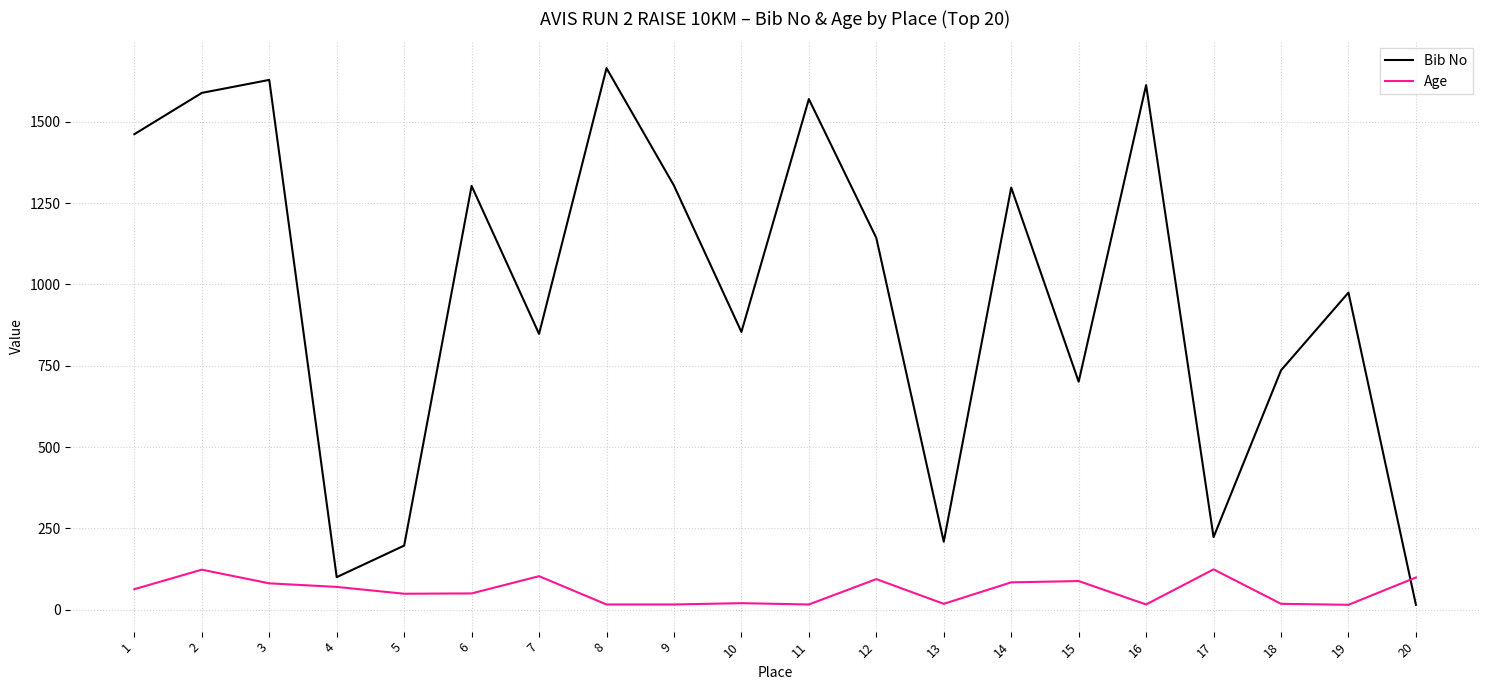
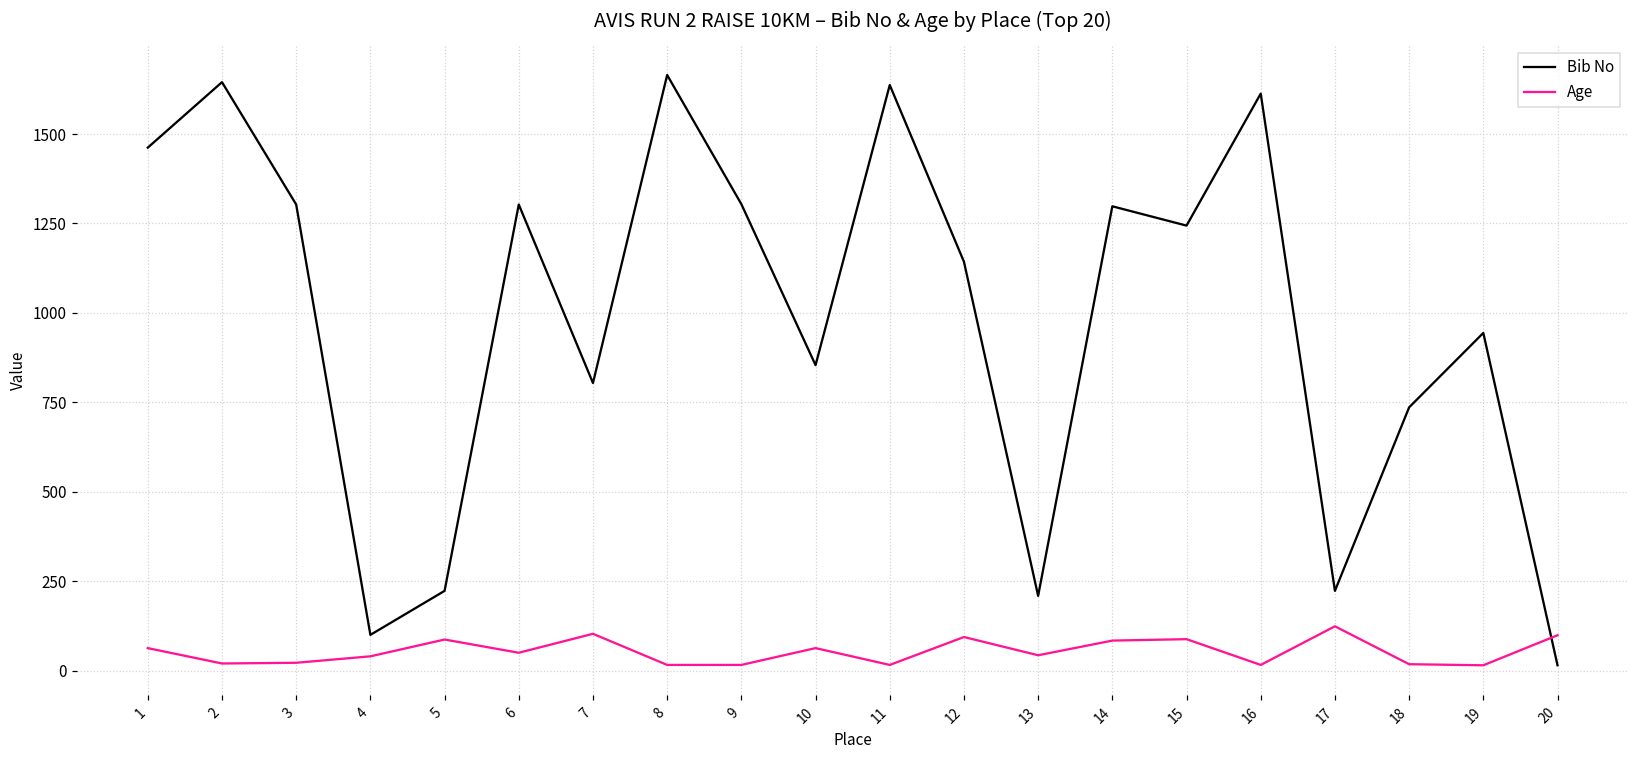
Bib No, 2: 1590 -> 1650
Age, 2: 120 -> 20
Bib No, 3: 1630 -> 1300
Age, 3: 80 -> 20
Age, 4: 70 -> 40
Bib No, 5: 200 -> 220
Age, 5: 50 -> 90
Bib No, 7: 850 -> 800
Age, 10: 20 -> 60
Bib No, 11: 1570 -> 1640
Age, 13: 20 -> 40
Bib No, 15: 700 -> 1240
Bib No, 19: 980 -> 940
